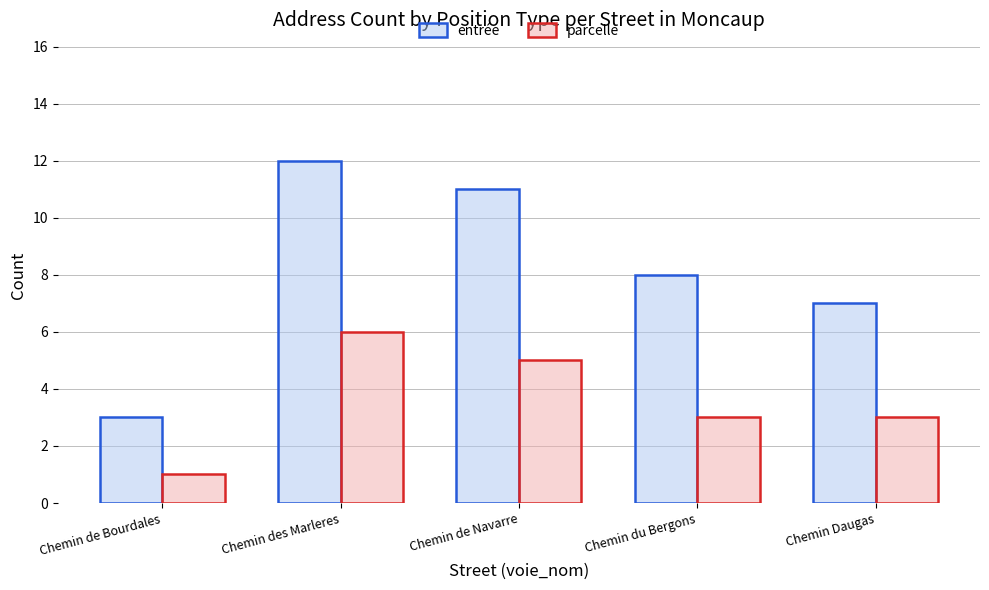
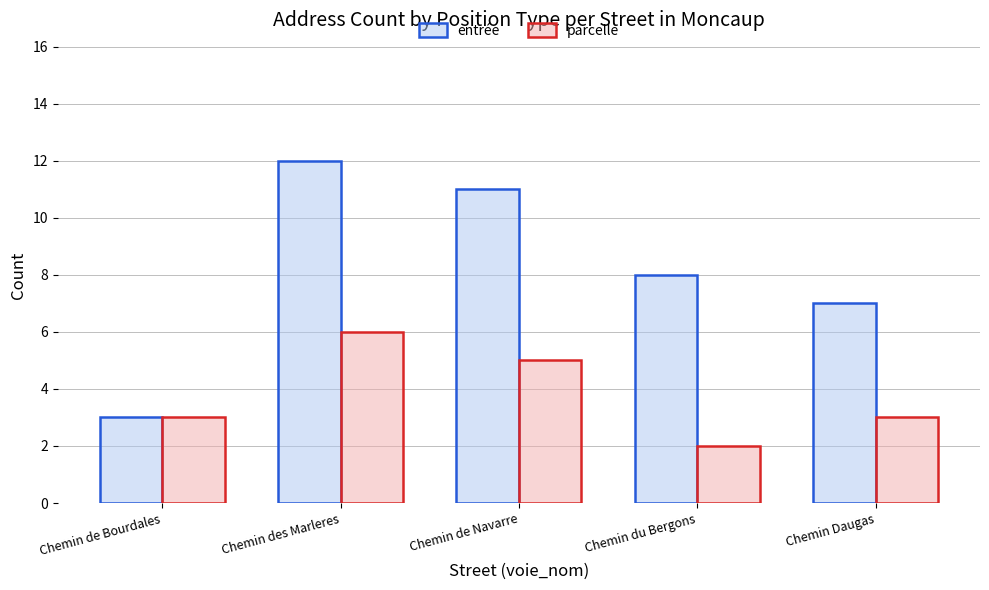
parcelle, Chemin de Bourdales: 1 -> 3
parcelle, Chemin du Bergons: 3 -> 2
